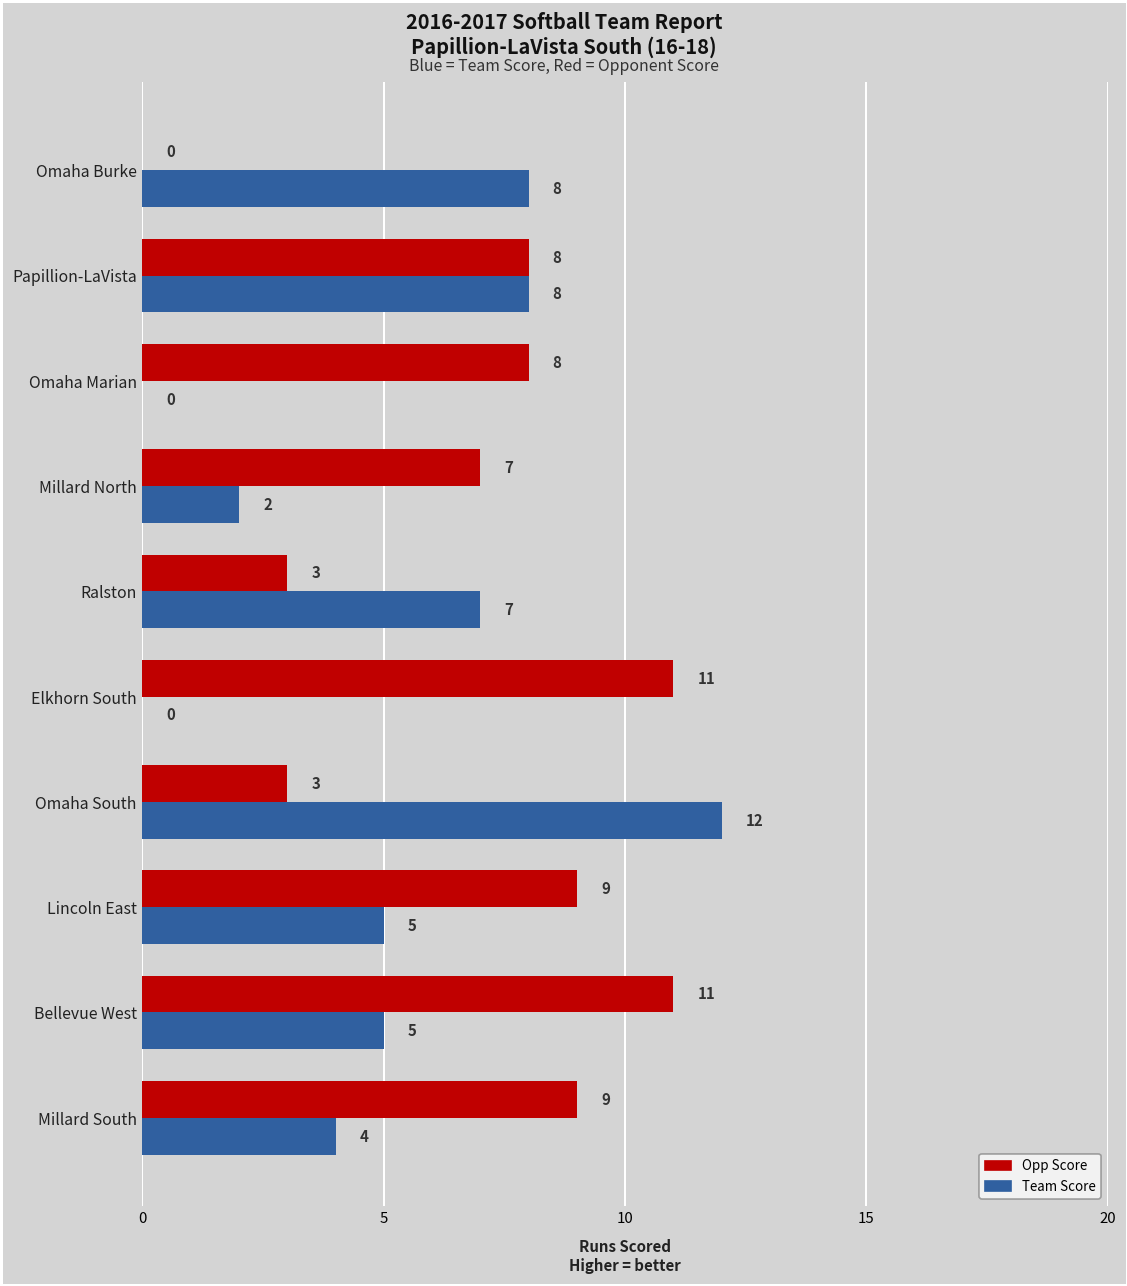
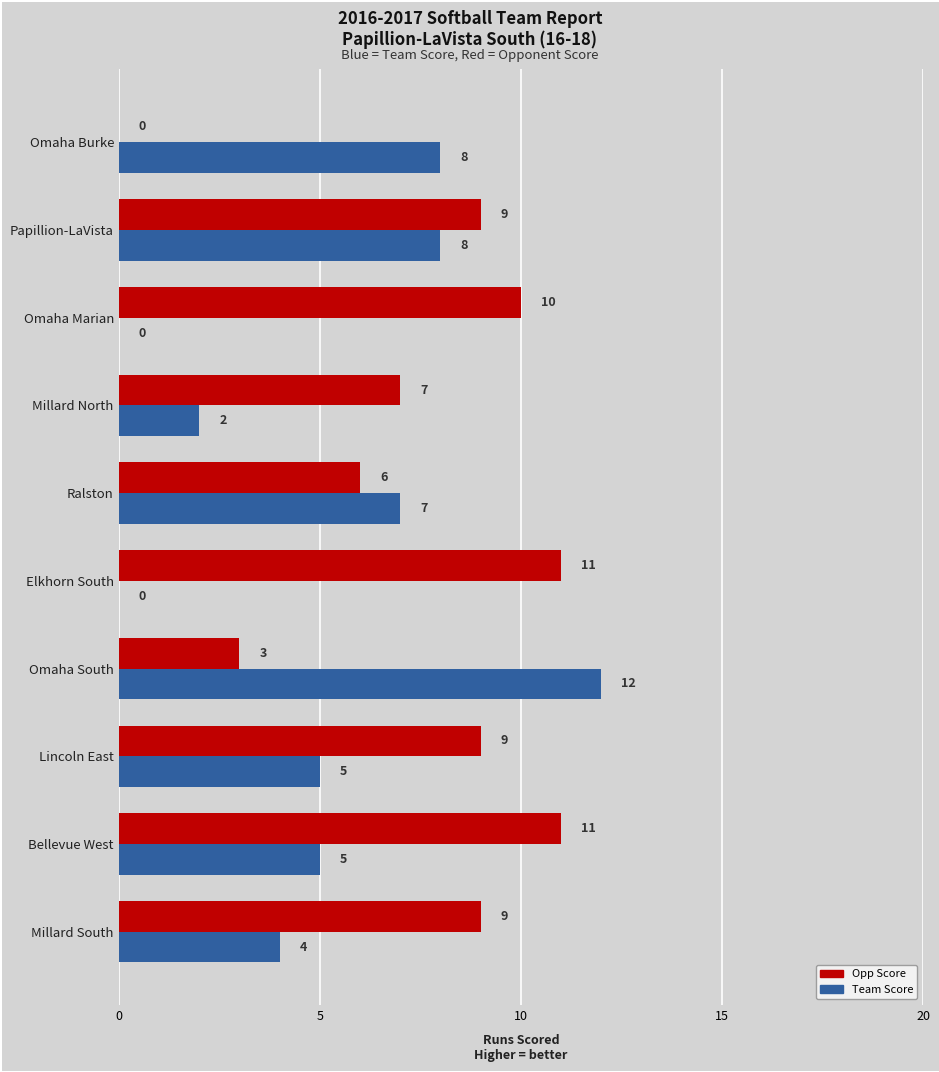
Opp Score, Papillion-LaVista: 8 -> 9
Opp Score, Omaha Marian: 8 -> 10
Opp Score, Ralston: 3 -> 6
